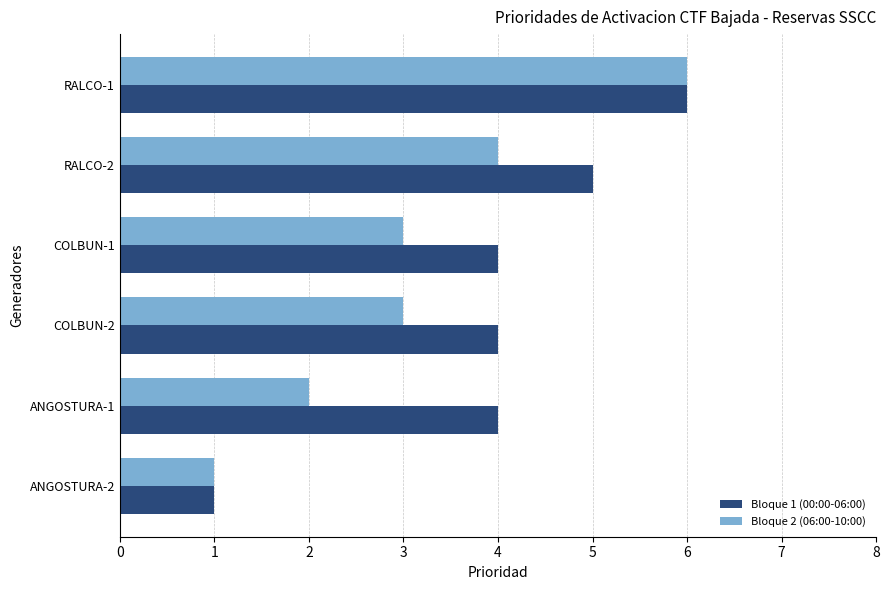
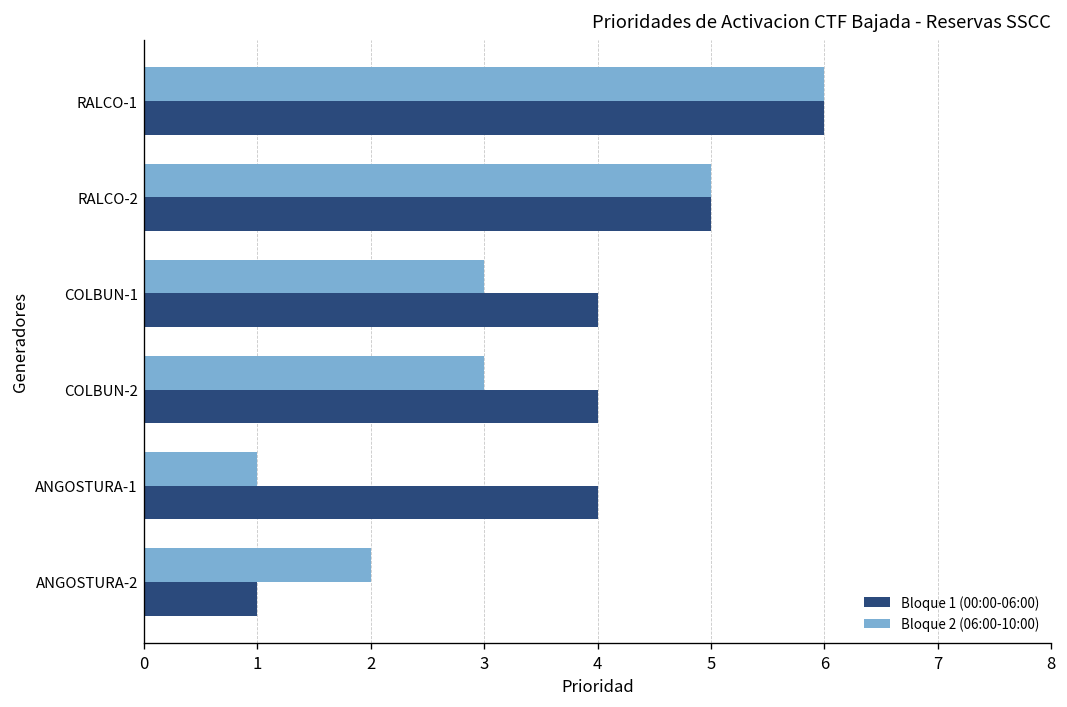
Bloque 2 (06:00-10:00), RALCO-2: 4 -> 5
Bloque 2 (06:00-10:00), ANGOSTURA-1: 2 -> 1
Bloque 2 (06:00-10:00), ANGOSTURA-2: 1 -> 2
